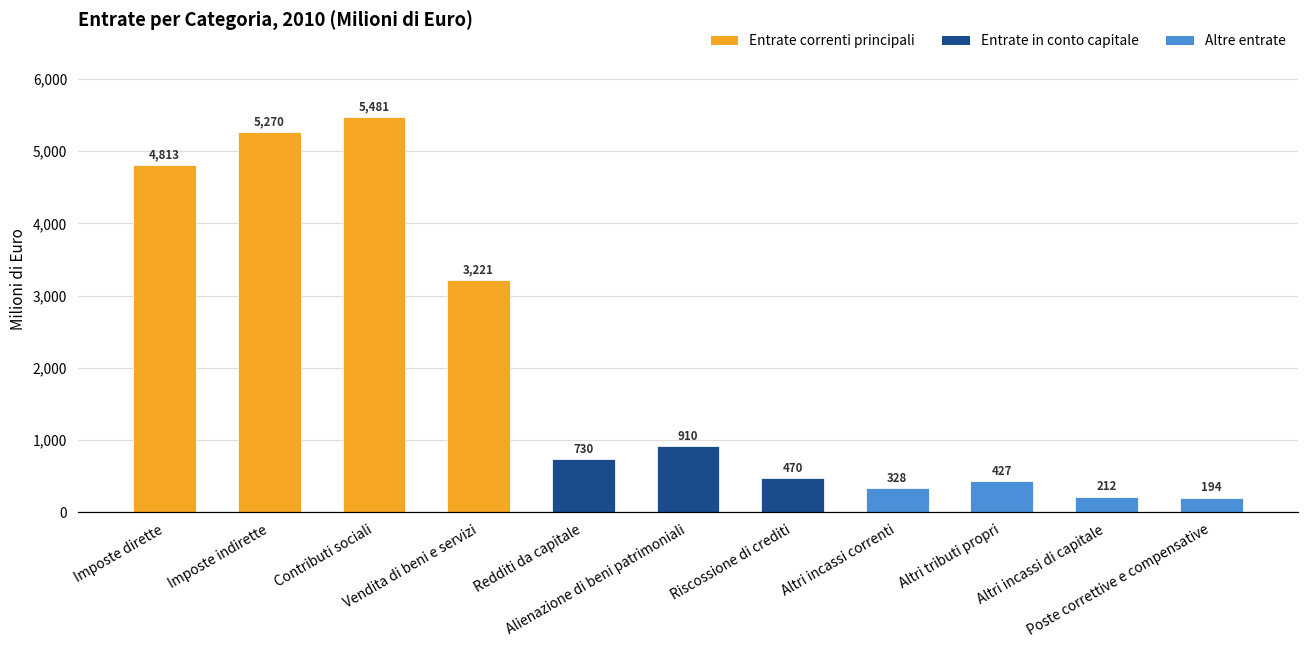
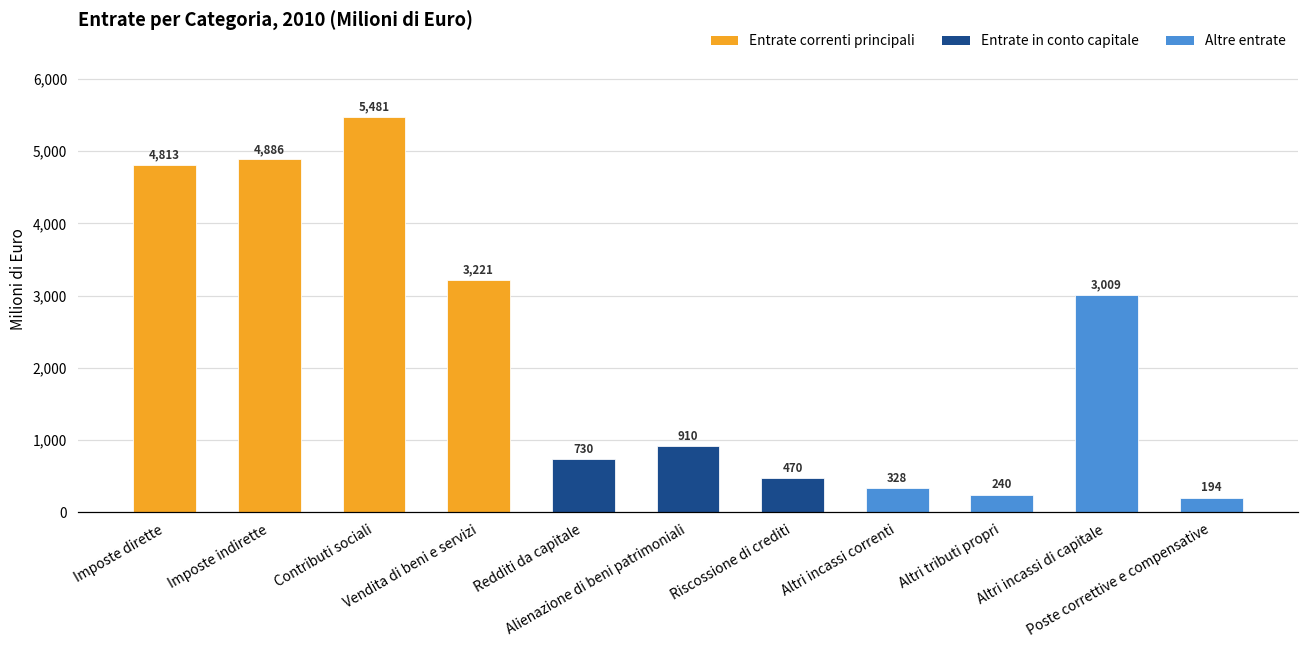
Imposte indirette: 5,270 -> 4,886
Altri tributi propri: 427 -> 240
Altri incassi di capitale: 212 -> 3,009
